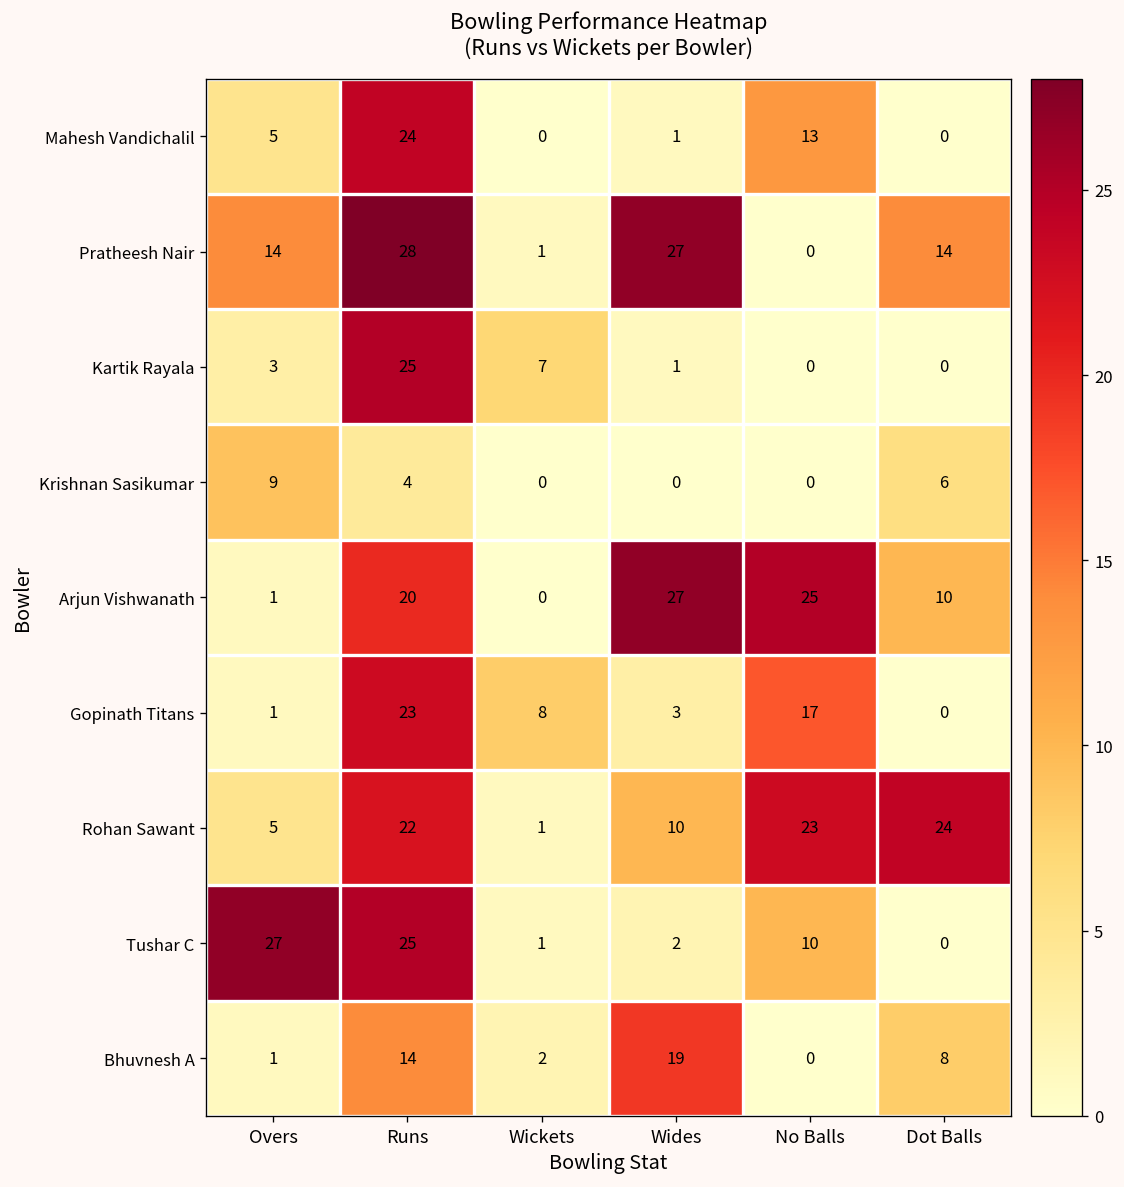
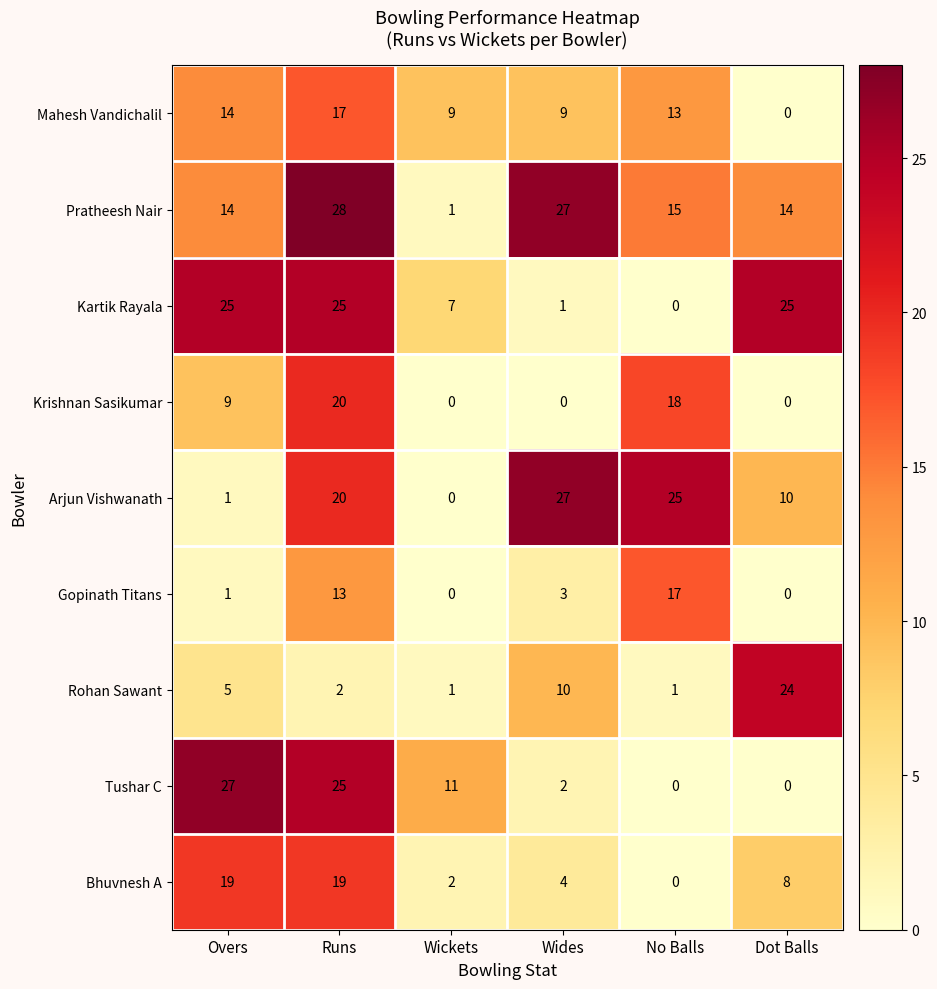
Mahesh Vandichalil, Overs: 5 -> 14
Mahesh Vandichalil, Runs: 24 -> 17
Mahesh Vandichalil, Wickets: 0 -> 9
Mahesh Vandichalil, Wides: 1 -> 9
Pratheesh Nair, No Balls: 0 -> 15
Kartik Rayala, Overs: 3 -> 25
Kartik Rayala, Dot Balls: 0 -> 25
Krishnan Sasikumar, Runs: 4 -> 20
Krishnan Sasikumar, No Balls: 0 -> 18
Krishnan Sasikumar, Dot Balls: 6 -> 0
Gopinath Titans, Runs: 23 -> 13
Gopinath Titans, Wickets: 8 -> 0
Rohan Sawant, Runs: 22 -> 2
Rohan Sawant, No Balls: 23 -> 1
Tushar C, Wickets: 1 -> 11
Tushar C, No Balls: 10 -> 0
Bhuvnesh A, Overs: 1 -> 19
Bhuvnesh A, Runs: 14 -> 19
Bhuvnesh A, Wides: 19 -> 4
